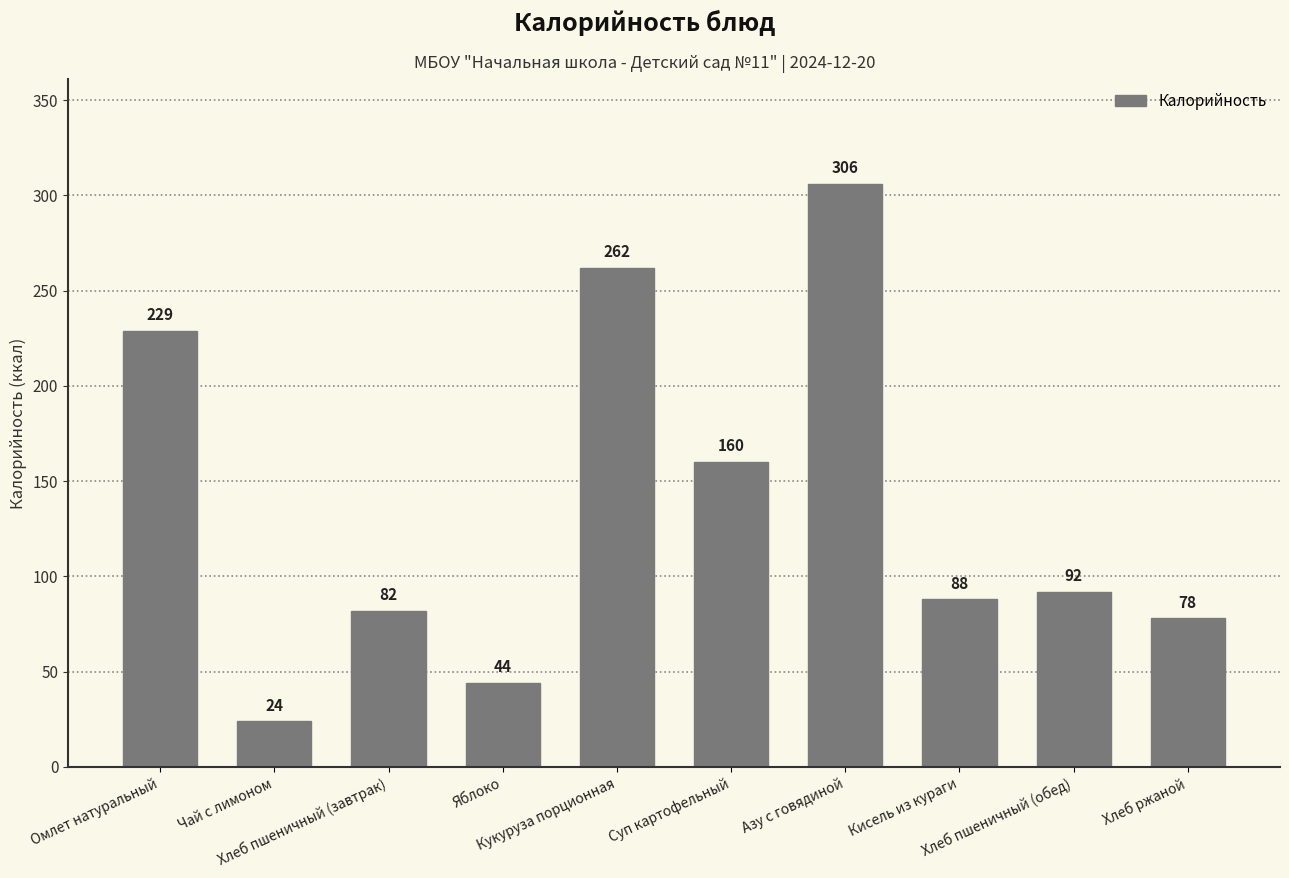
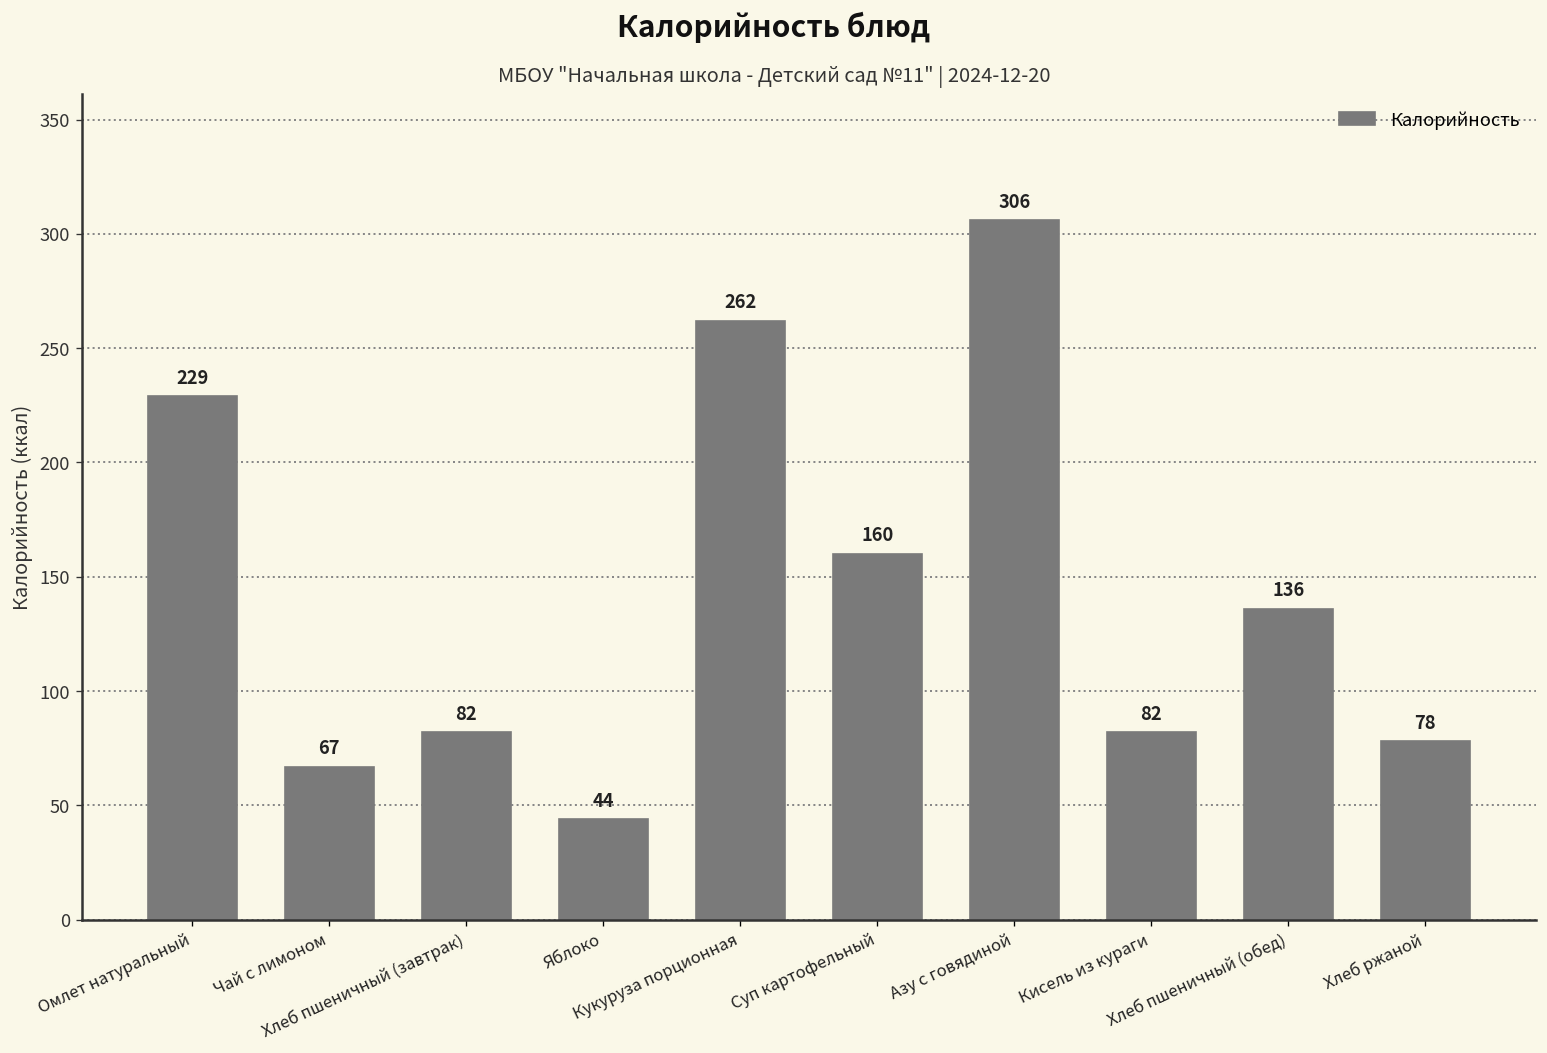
Чай с лимоном: 24 -> 67
Кисель из кураги: 88 -> 82
Хлеб пшеничный (обед): 92 -> 136
